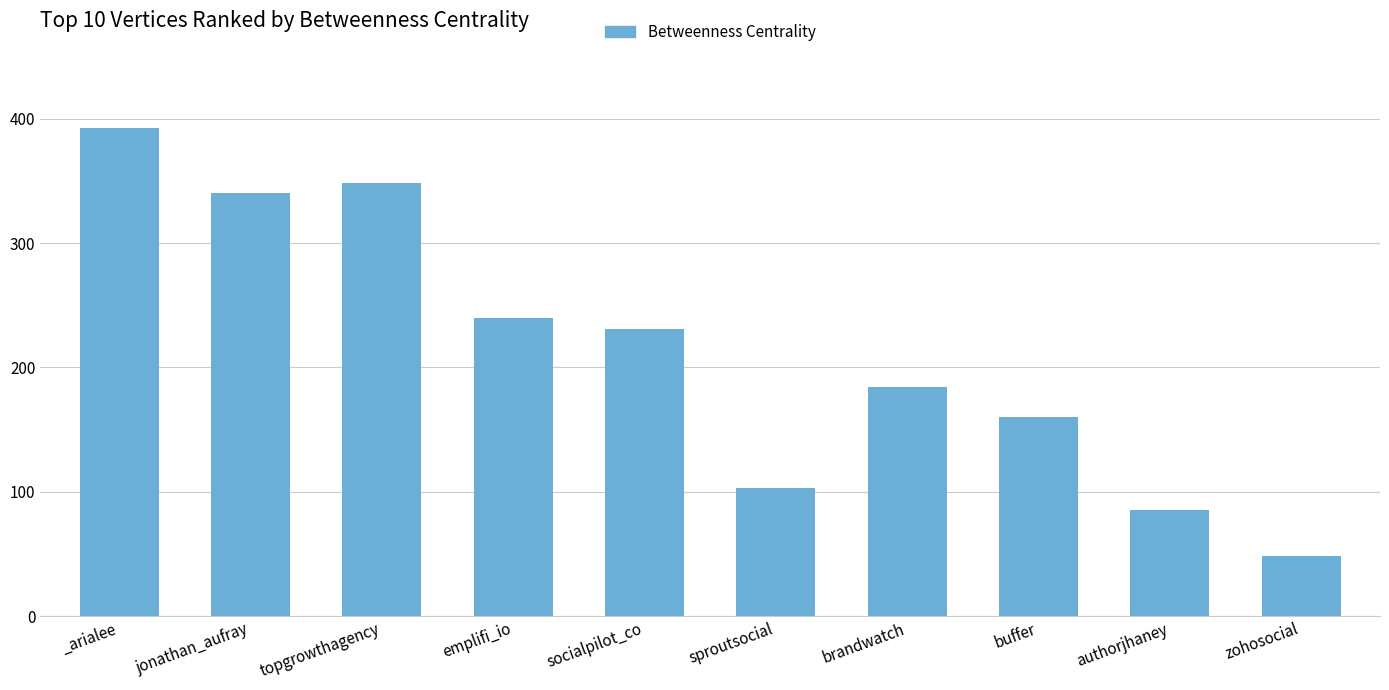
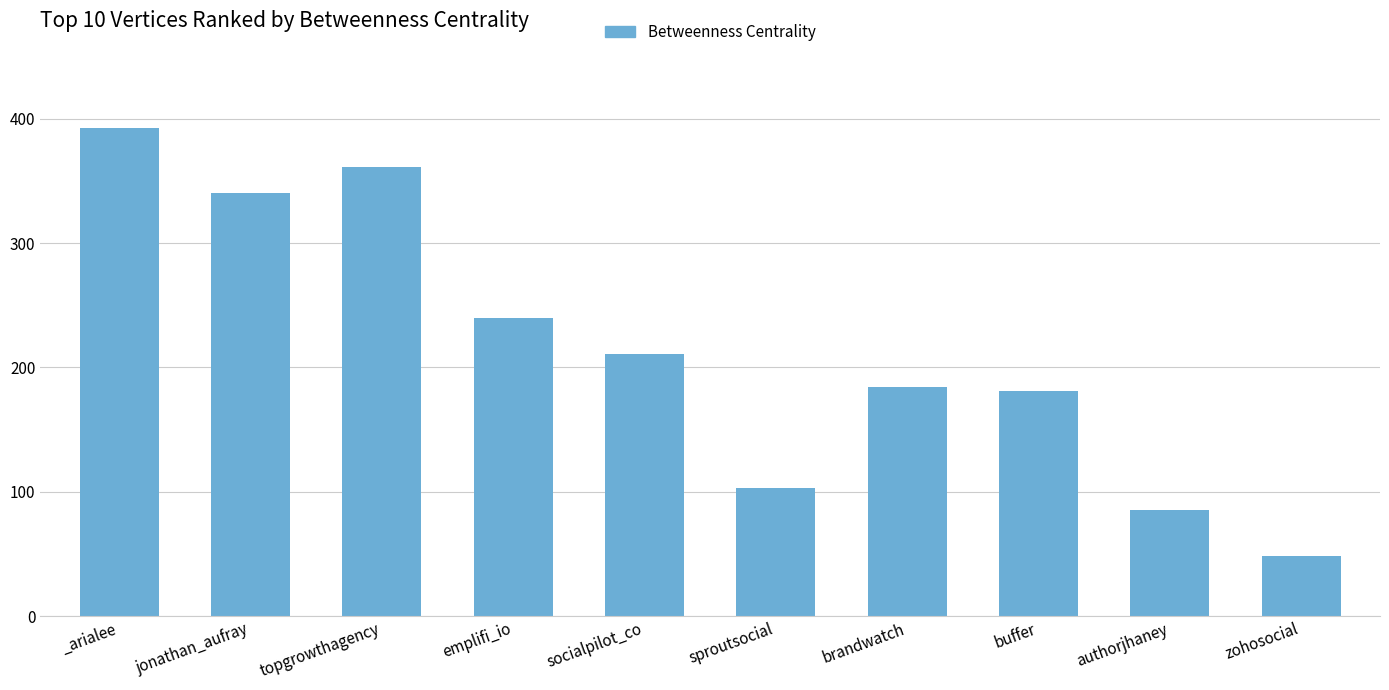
topgrowthagency: 349 -> 361
socialpilot_co: 231 -> 211
buffer: 160 -> 181
